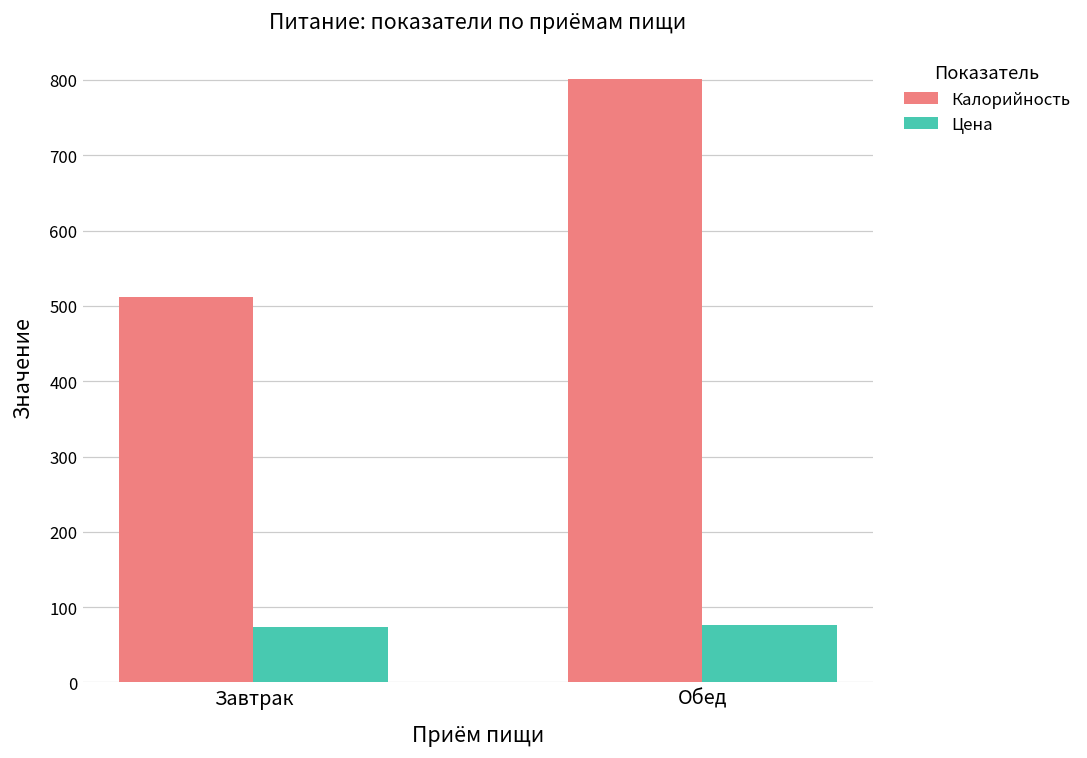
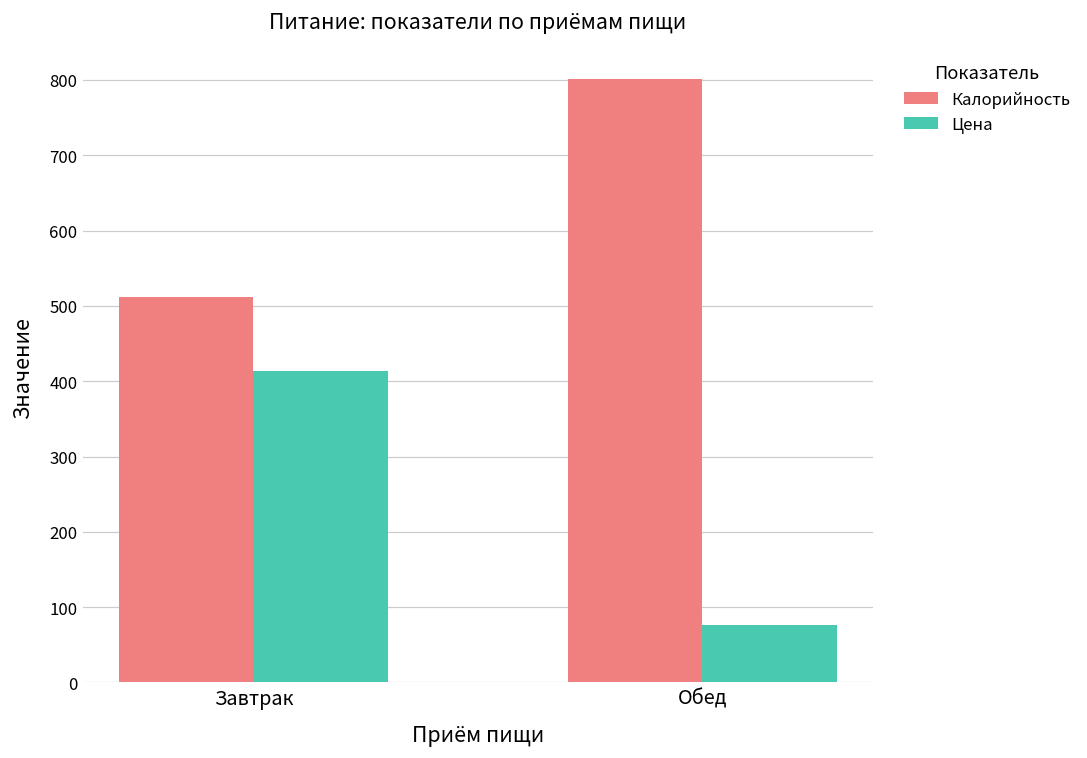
Цена, Завтрак: 70 -> 410
